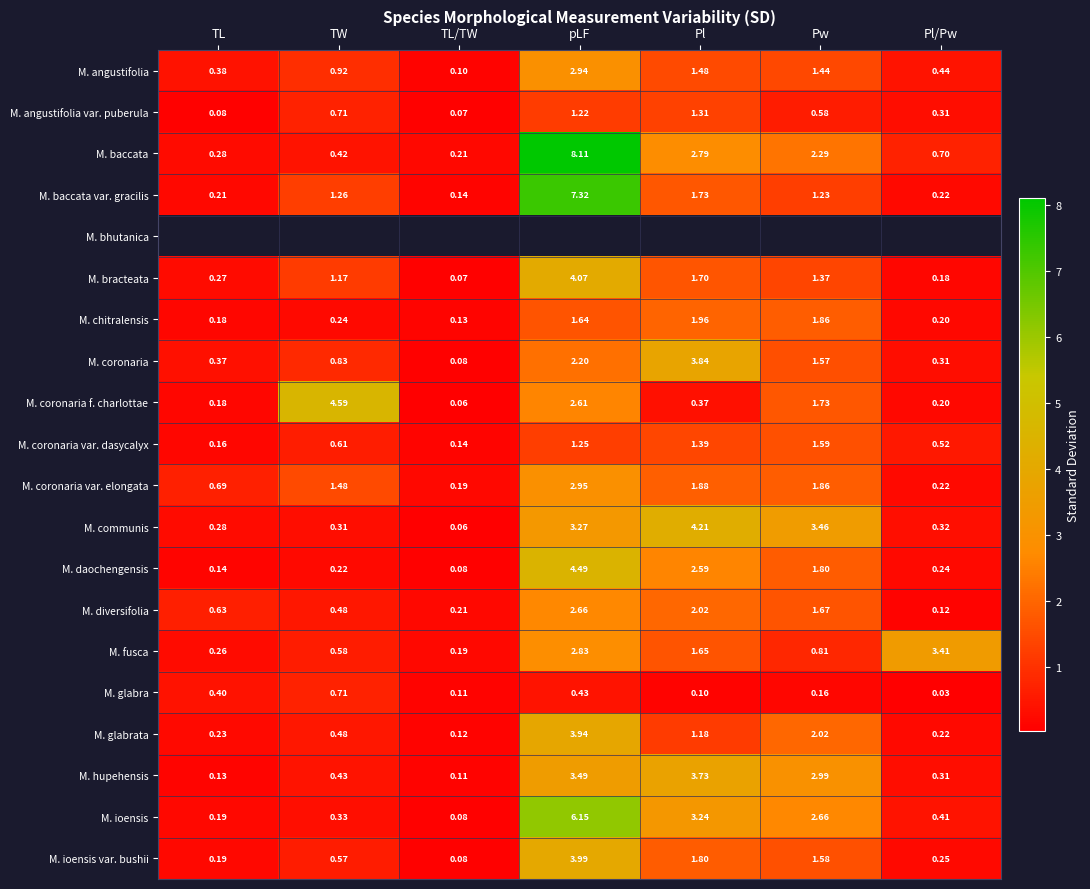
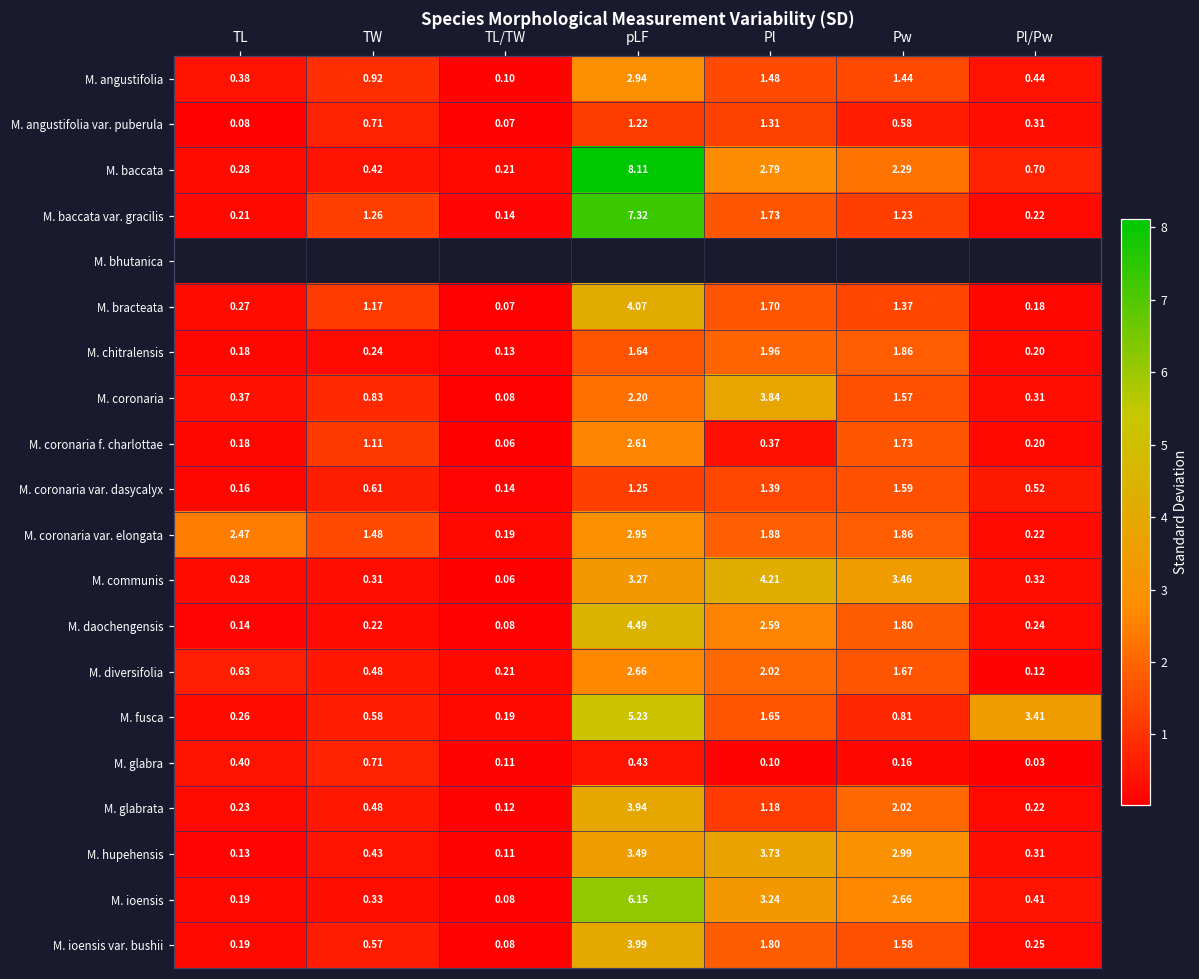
M. coronaria f. charlottae, TW: 4.59 -> 1.11
M. coronaria var. elongata, TL: 0.69 -> 2.47
M. fusca, pLF: 2.83 -> 5.23
